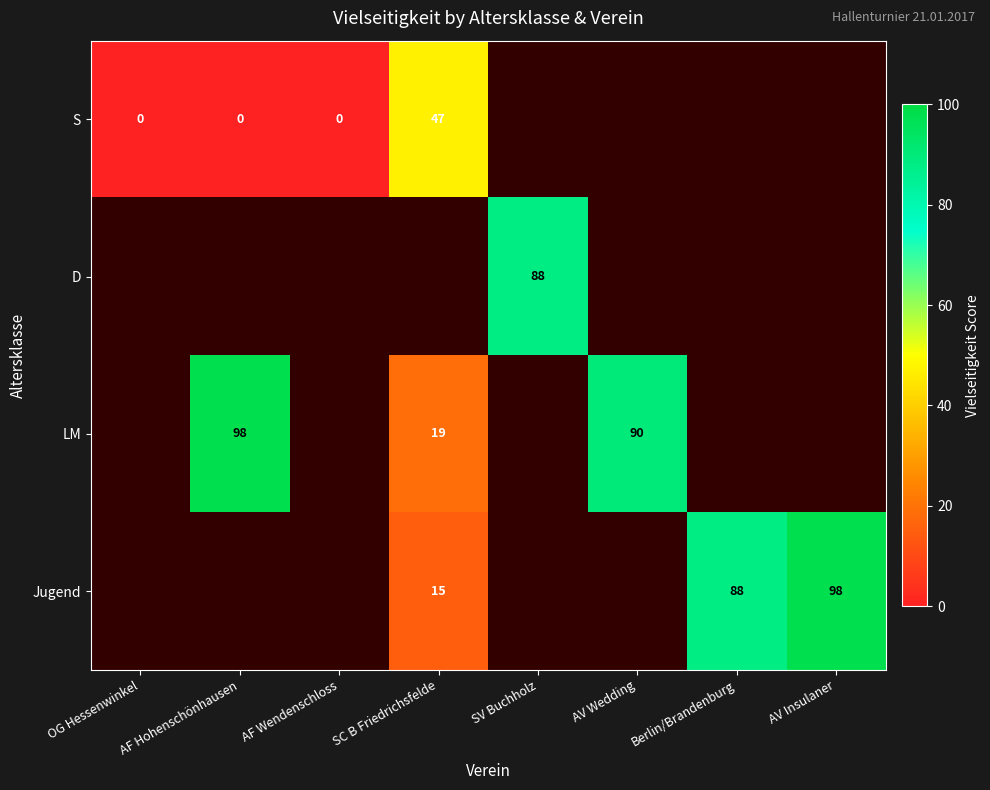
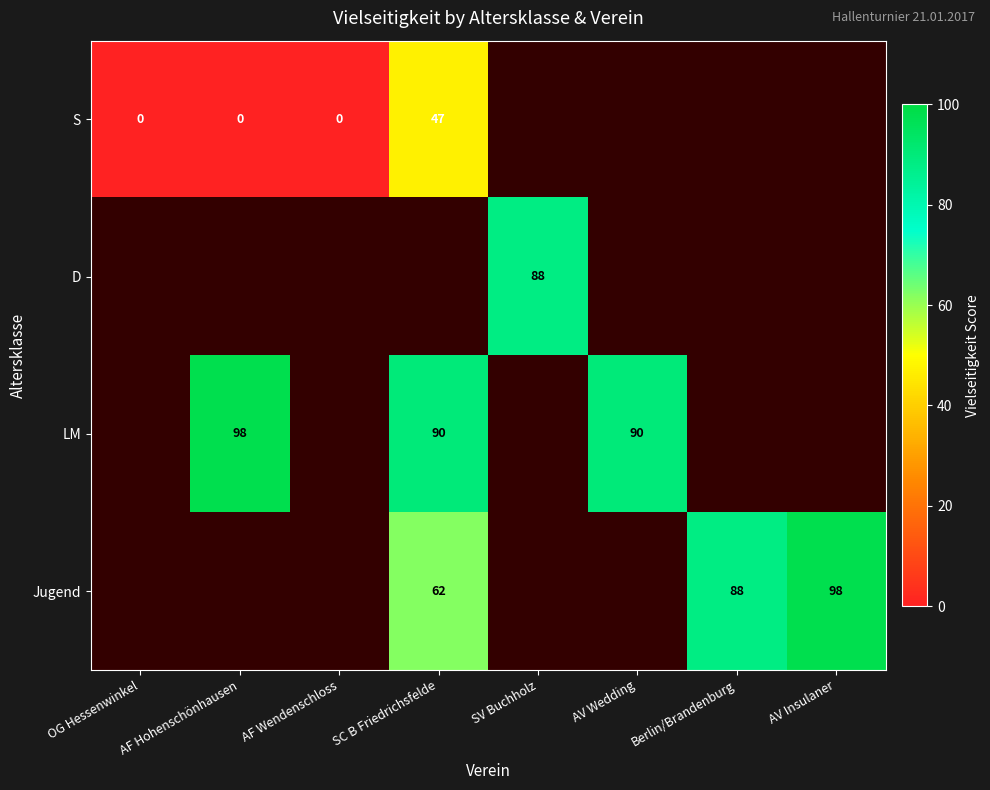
LM, SC B Friedrichsfelde: 19 -> 90
Jugend, SC B Friedrichsfelde: 15 -> 62
